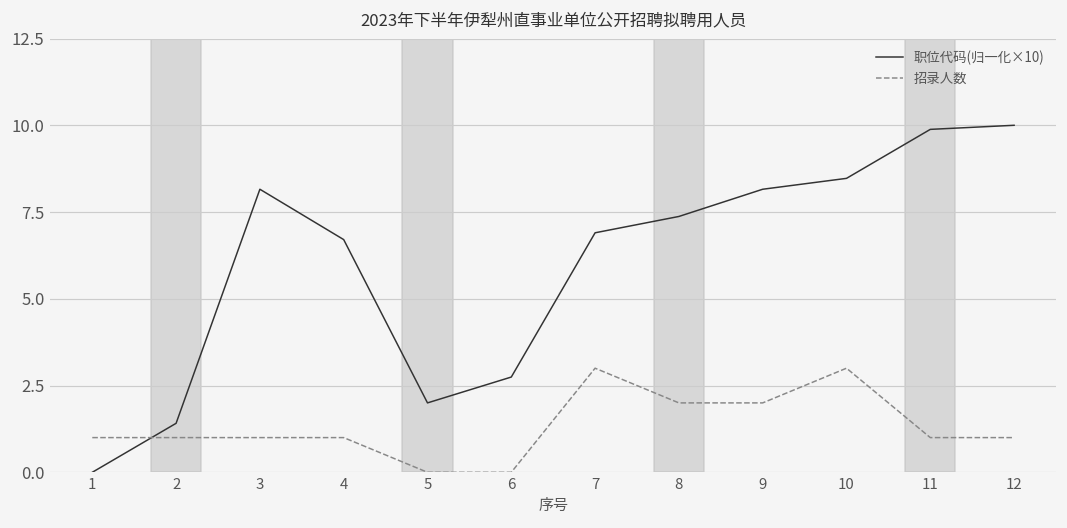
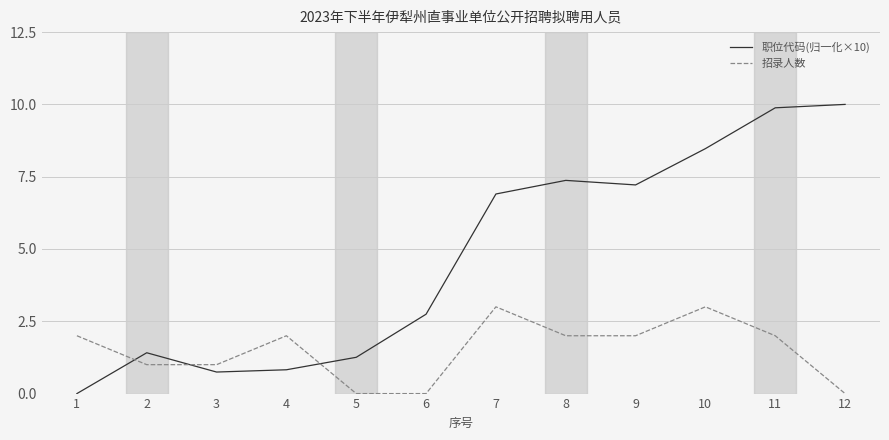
招录人数, 1: 1 -> 2
职位代码(归一化×10), 3: 8.2 -> 0.7
职位代码(归一化×10), 4: 6.7 -> 0.8
招录人数, 4: 1 -> 2
职位代码(归一化×10), 5: 2.0 -> 1.3
职位代码(归一化×10), 9: 8.2 -> 7.2
招录人数, 11: 1 -> 2
招录人数, 12: 1 -> 0
